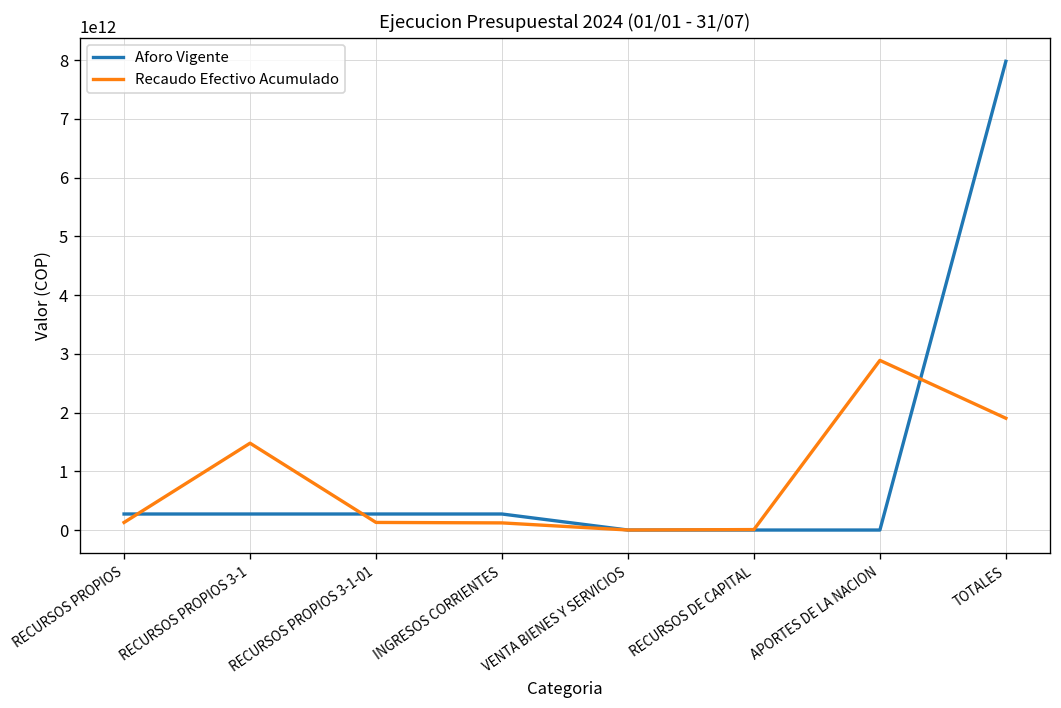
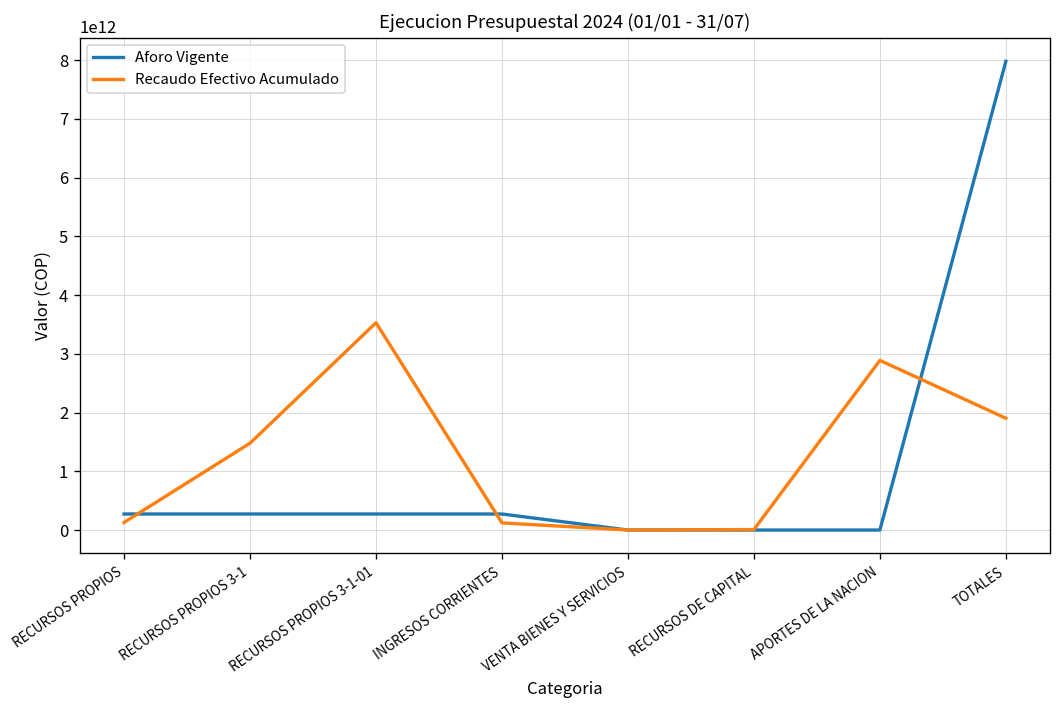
Recaudo Efectivo Acumulado, RECURSOS PROPIOS 3-1-01: 100000000000 -> 3500000000000
